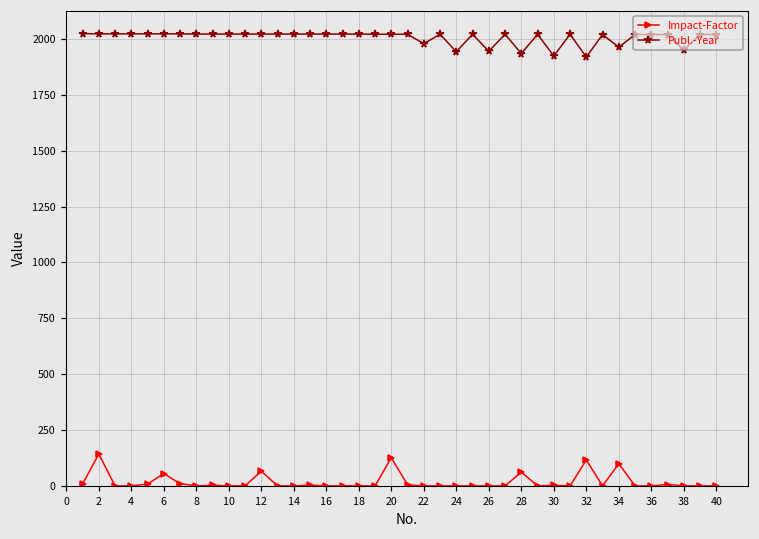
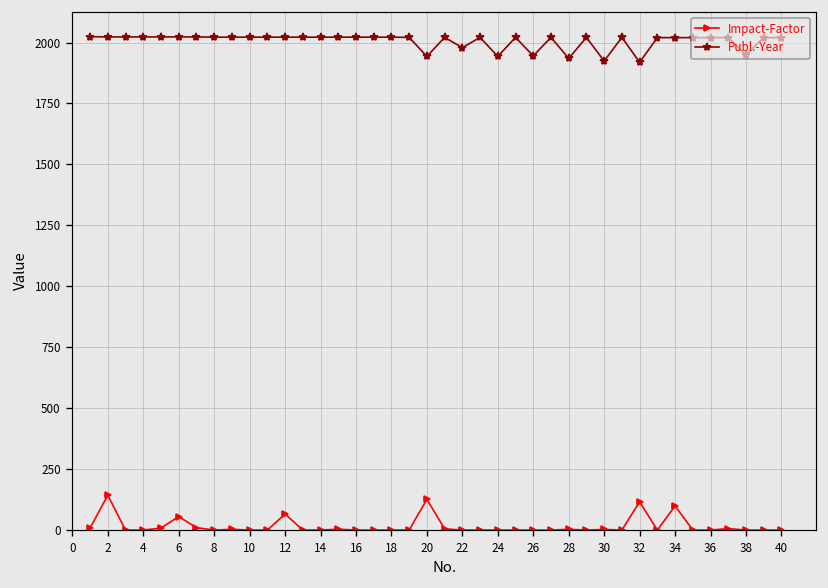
Publ.-Year, 20: 2020 -> 1940
Impact-Factor, 28: 60 -> 0
Publ.-Year, 34: 1960 -> 2020
